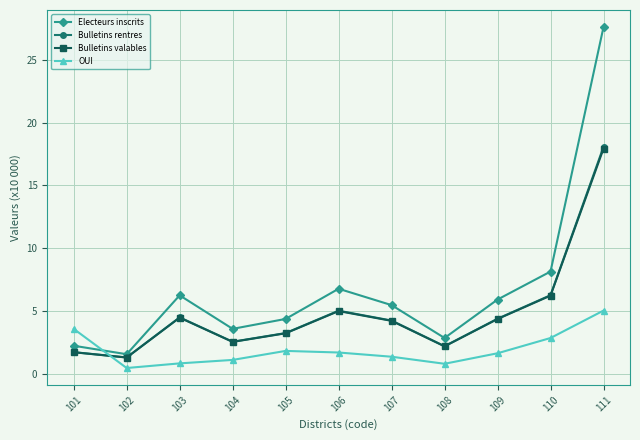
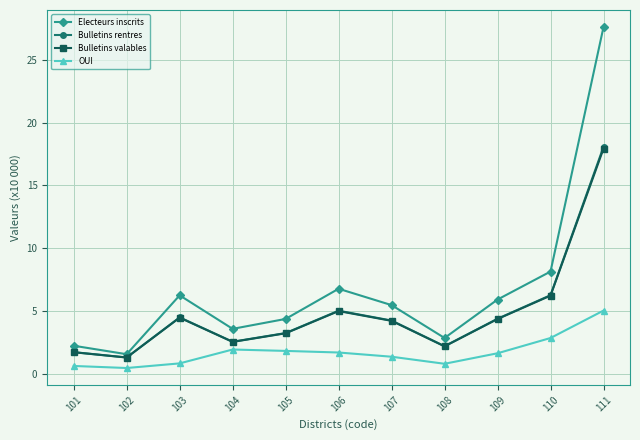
OUI, 101: 3.6 -> 0.6
OUI, 104: 1.1 -> 1.9
